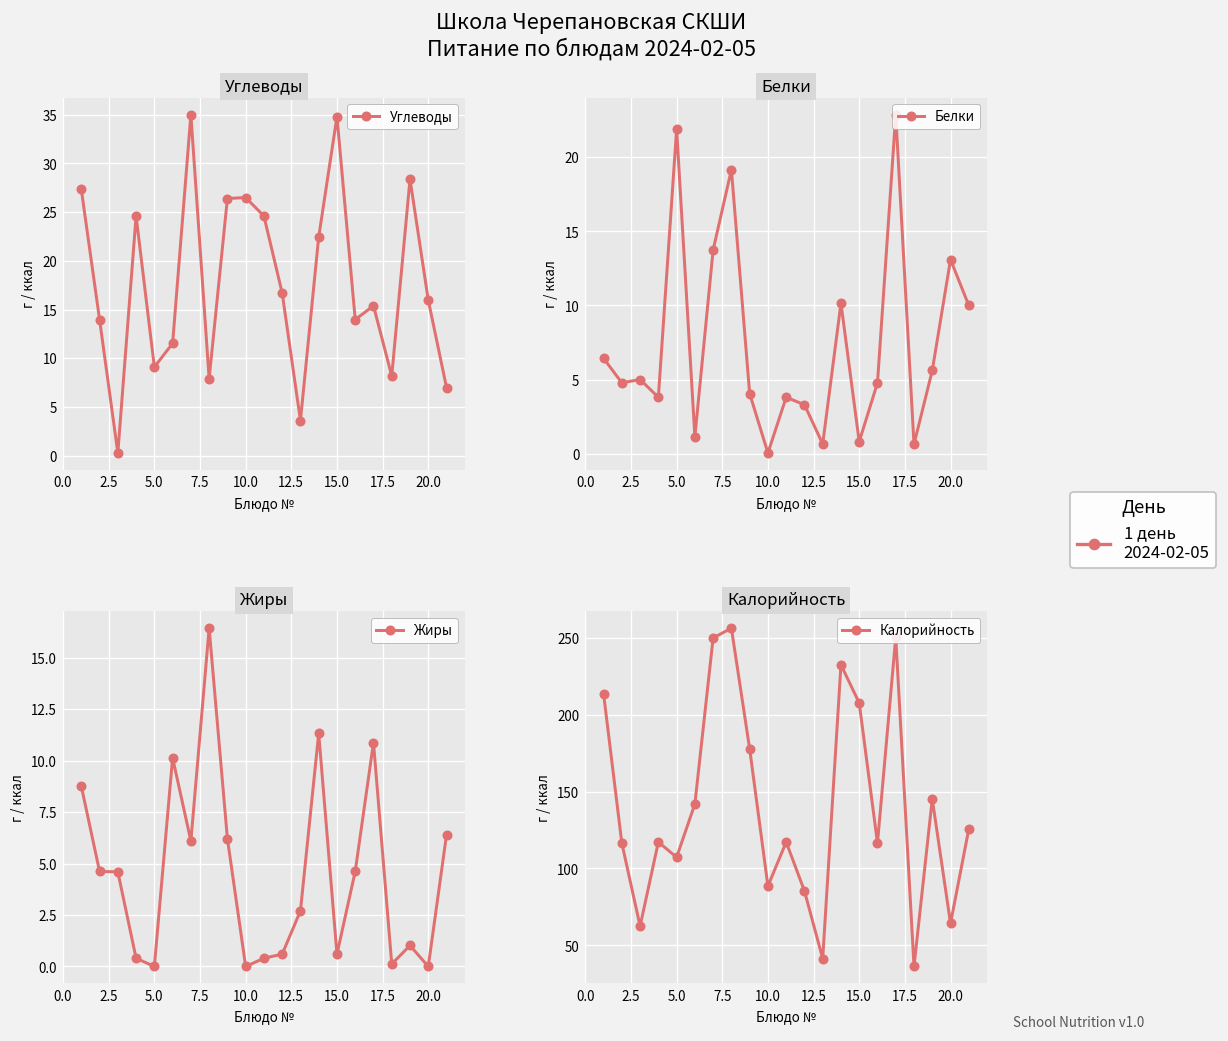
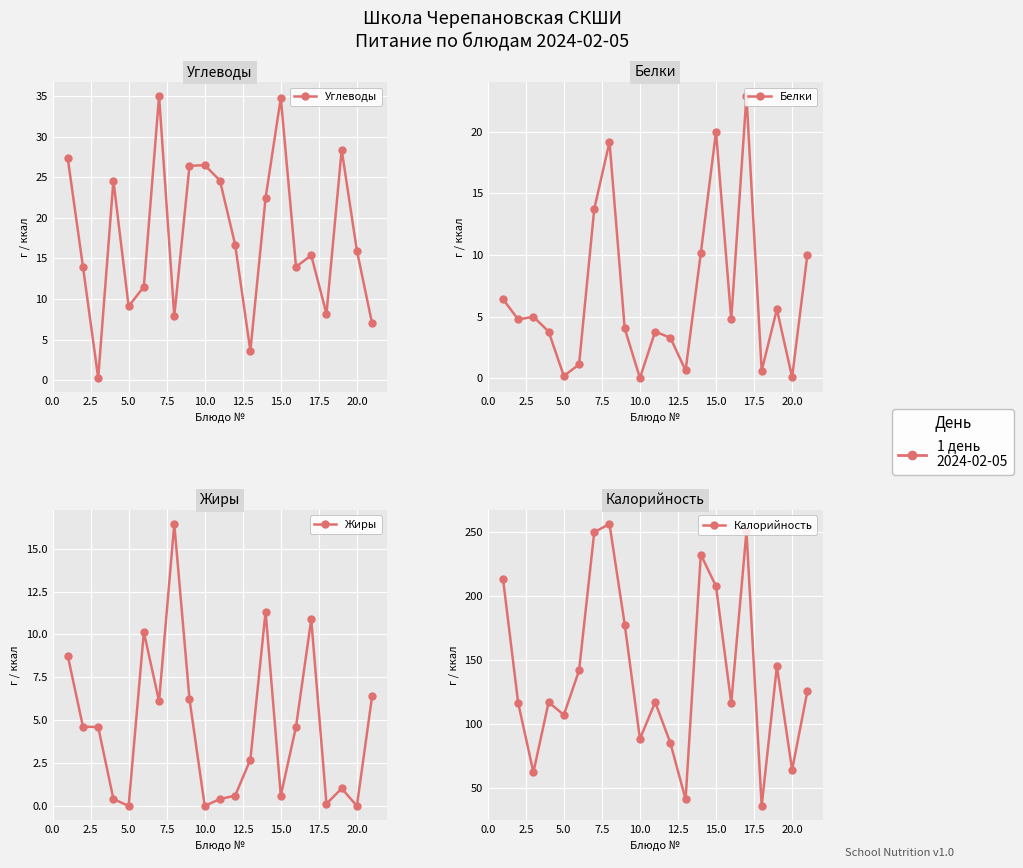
Белки, 5.0: 21.9 -> 0.2
Белки, 15.0: 0.8 -> 20.0
Белки, 20.0: 13.1 -> 0.1
